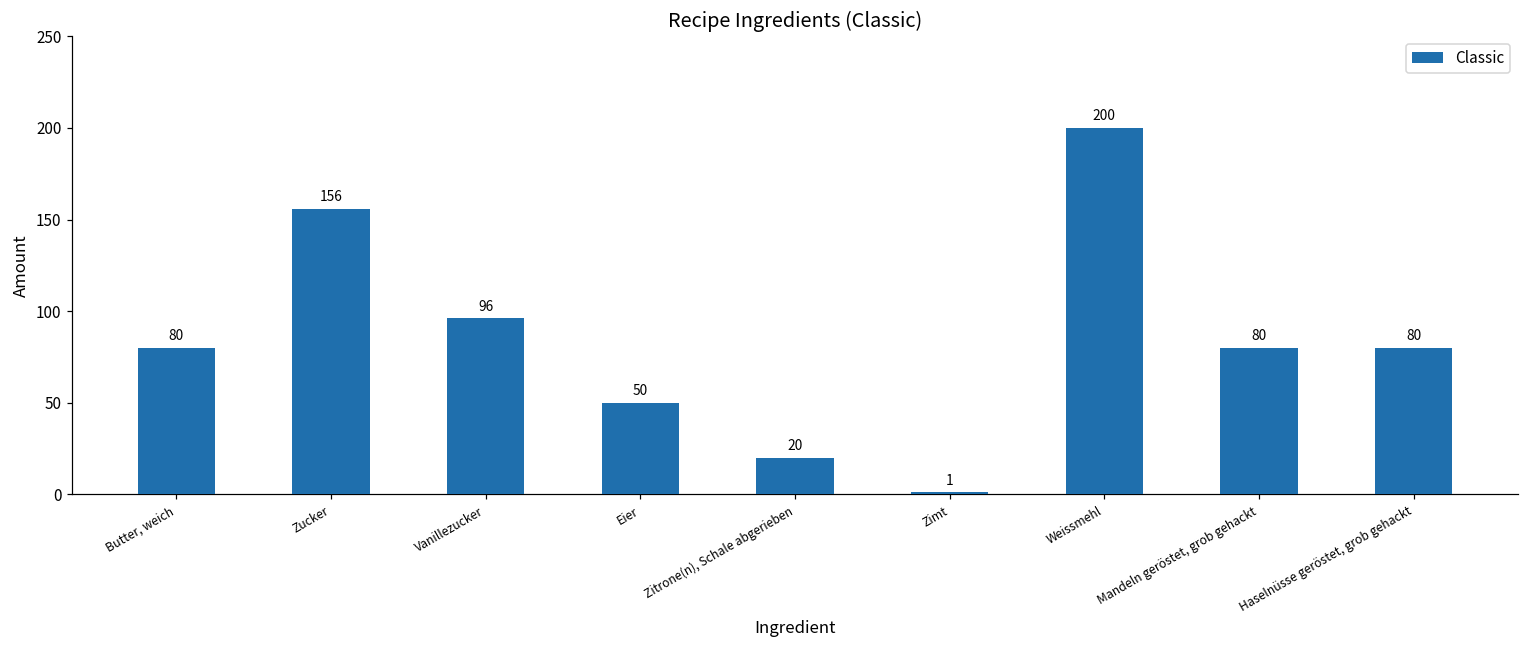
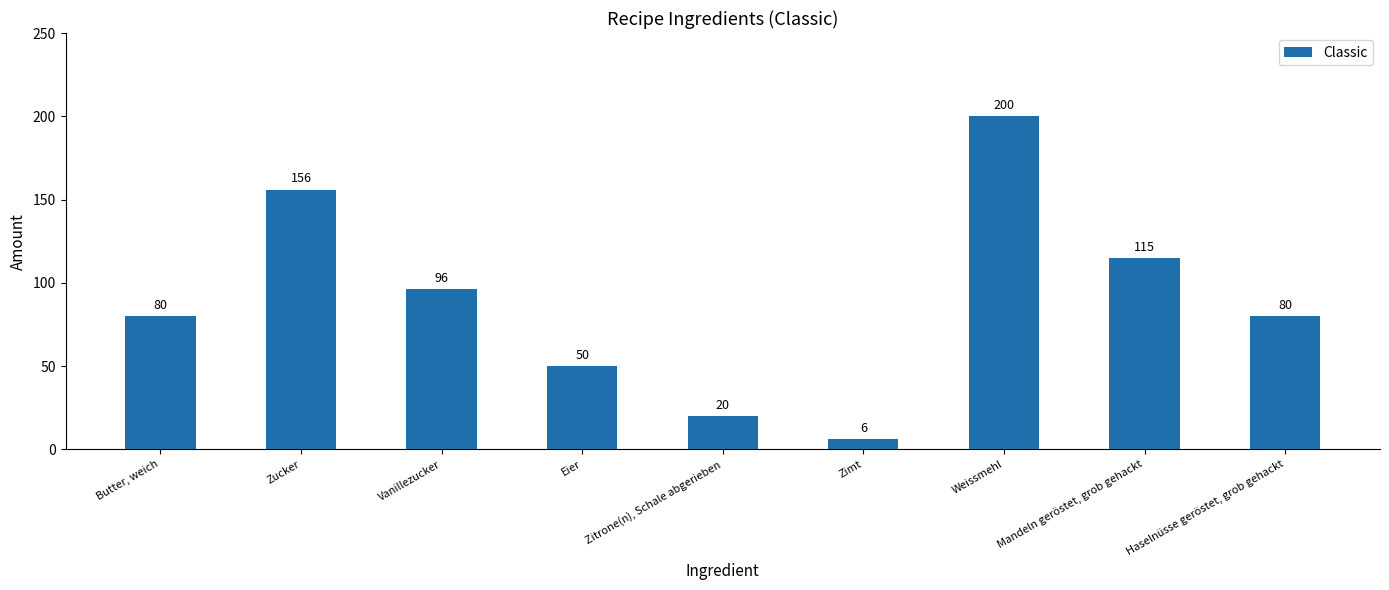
Zimt: 1 -> 6
Mandeln geröstet, grob gehackt: 80 -> 115
